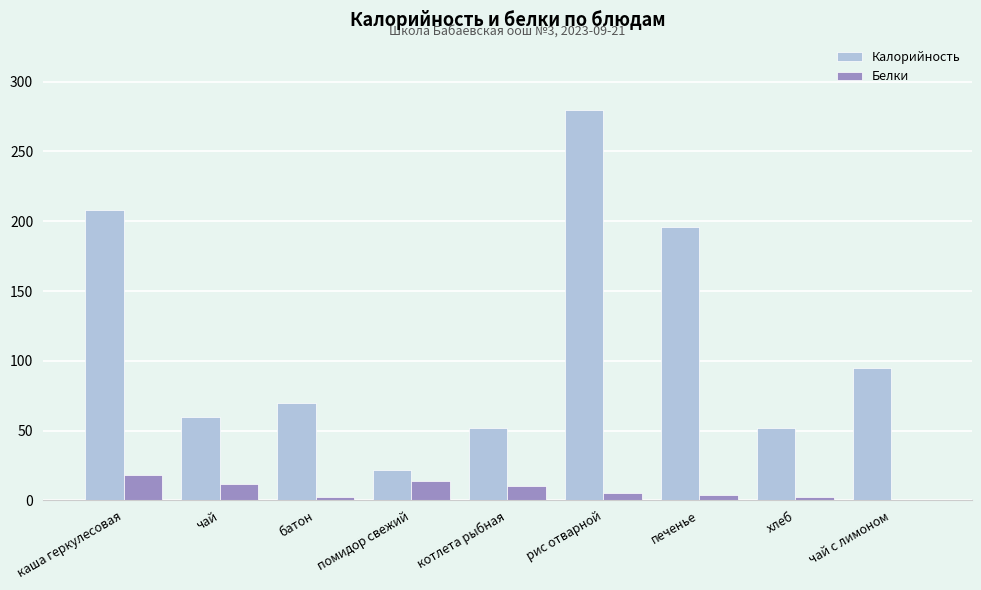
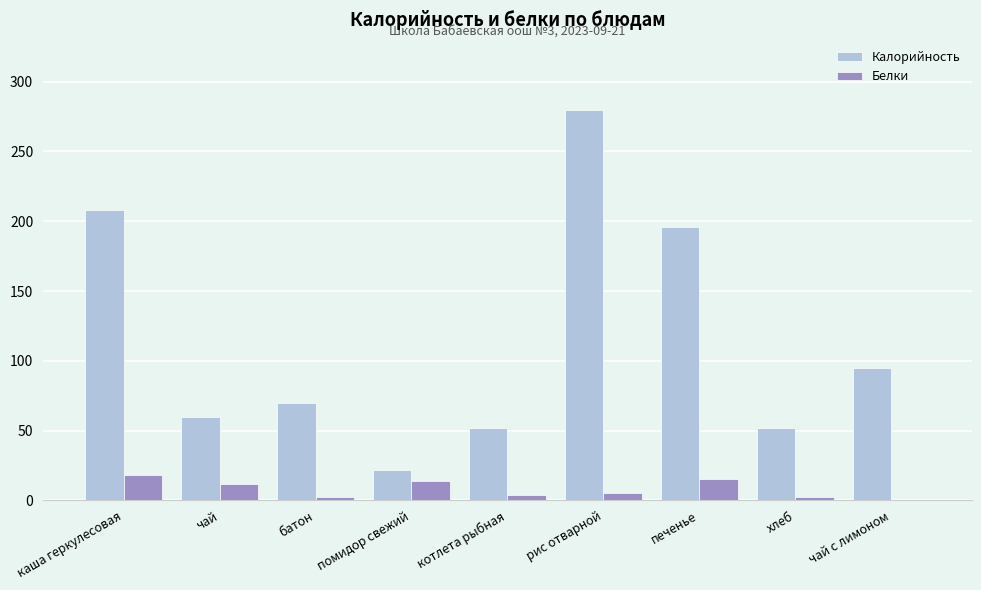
Белки, котлета рыбная: 10 -> 4
Белки, печенье: 4 -> 15
